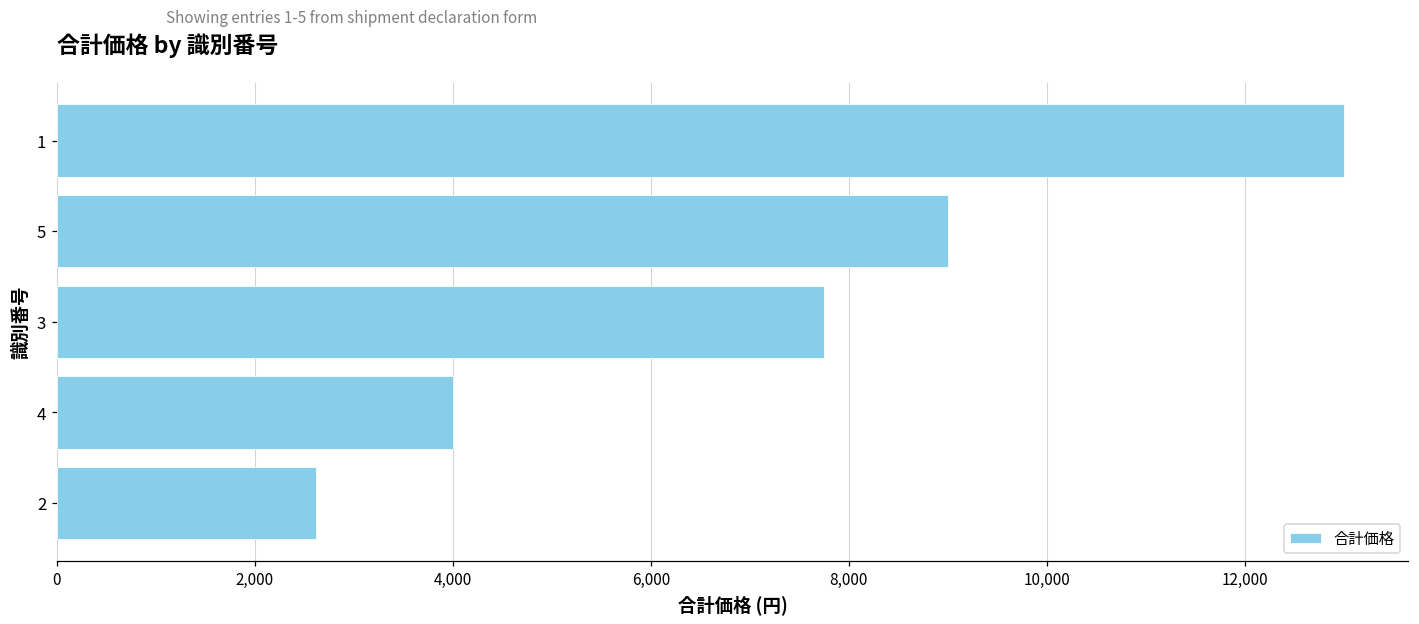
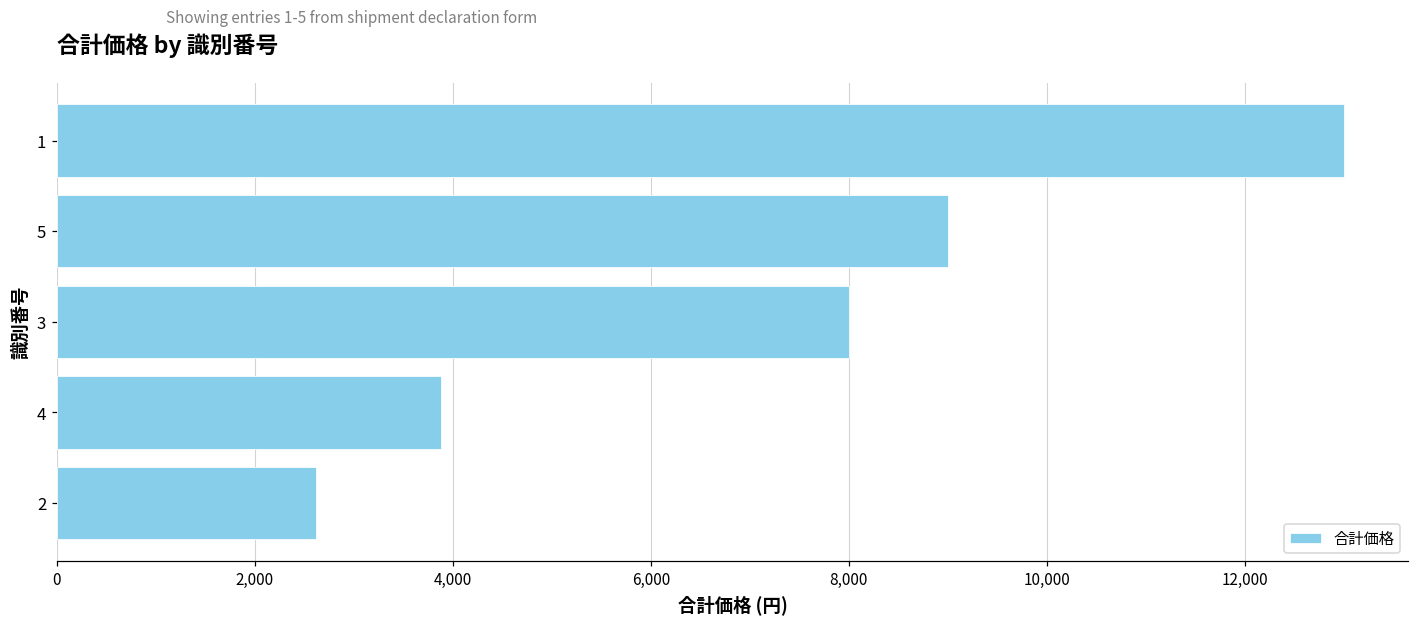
3: 7,800 -> 8,000
4: 4,000 -> 3,900
